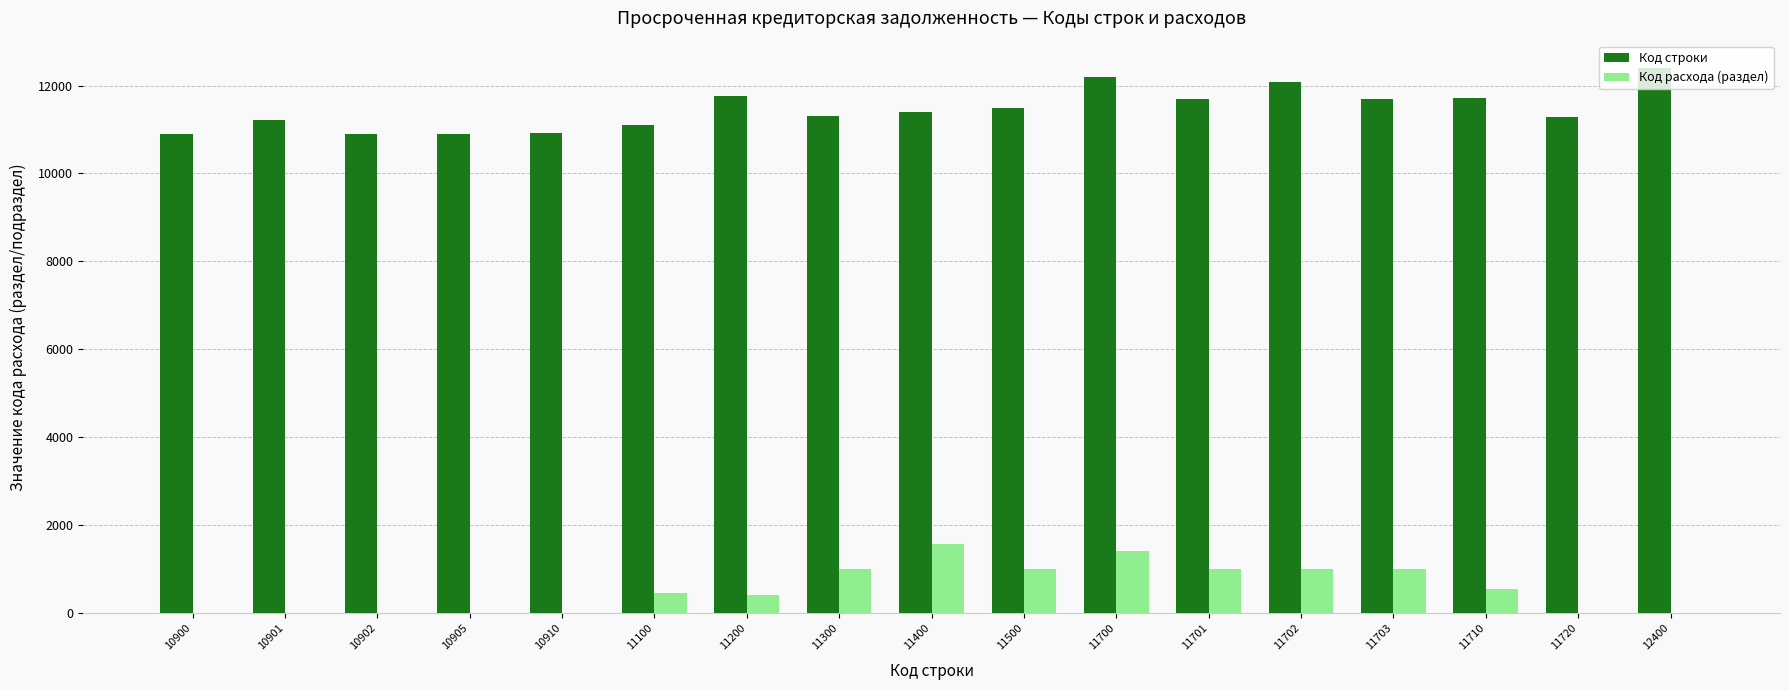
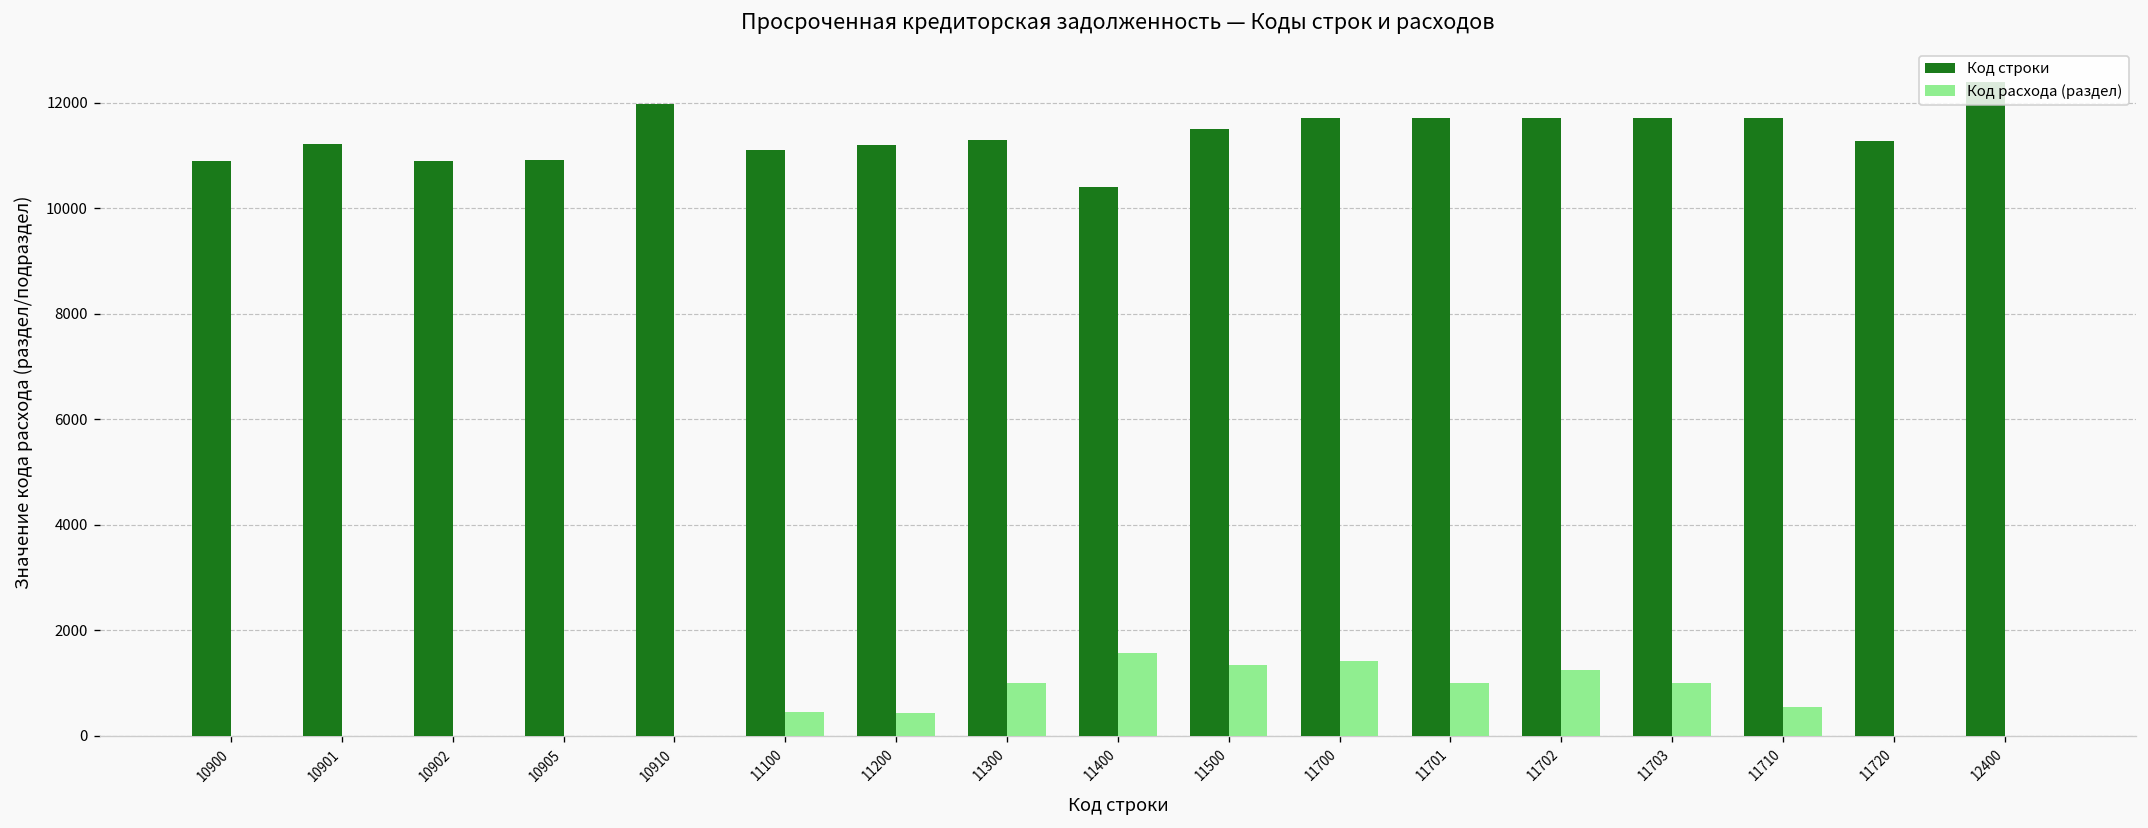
Код строки, 10910: 10900 -> 12000
Код строки, 11200: 11800 -> 11200
Код строки, 11400: 11400 -> 10400
Код расхода (раздел), 11500: 1000 -> 1300
Код строки, 11700: 12200 -> 11700
Код строки, 11702: 12100 -> 11700
Код расхода (раздел), 11702: 1000 -> 1200
